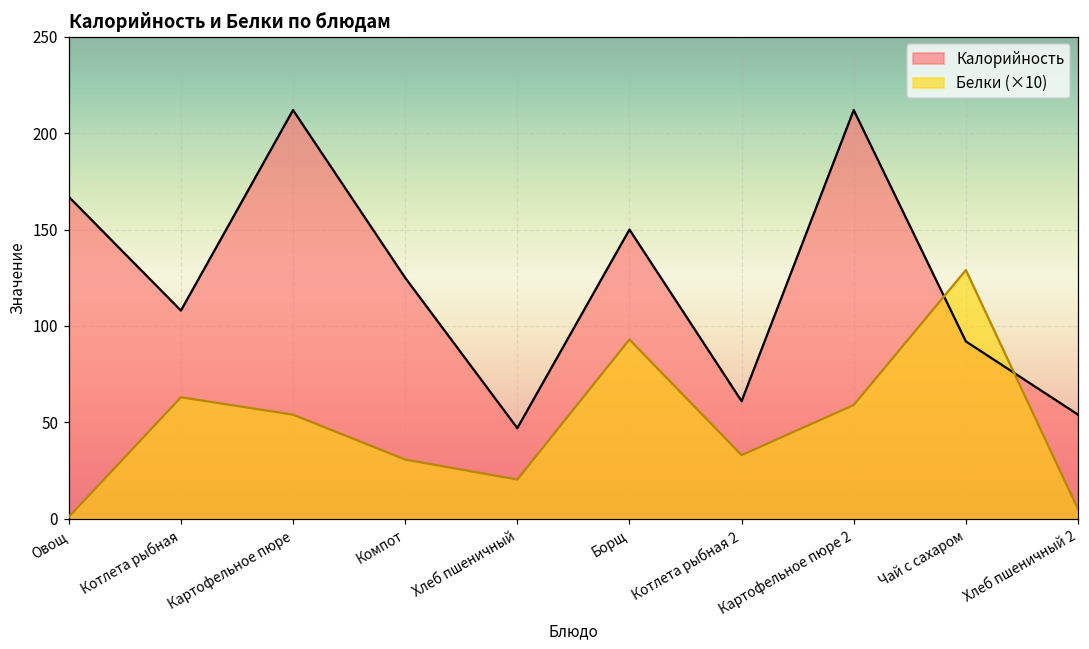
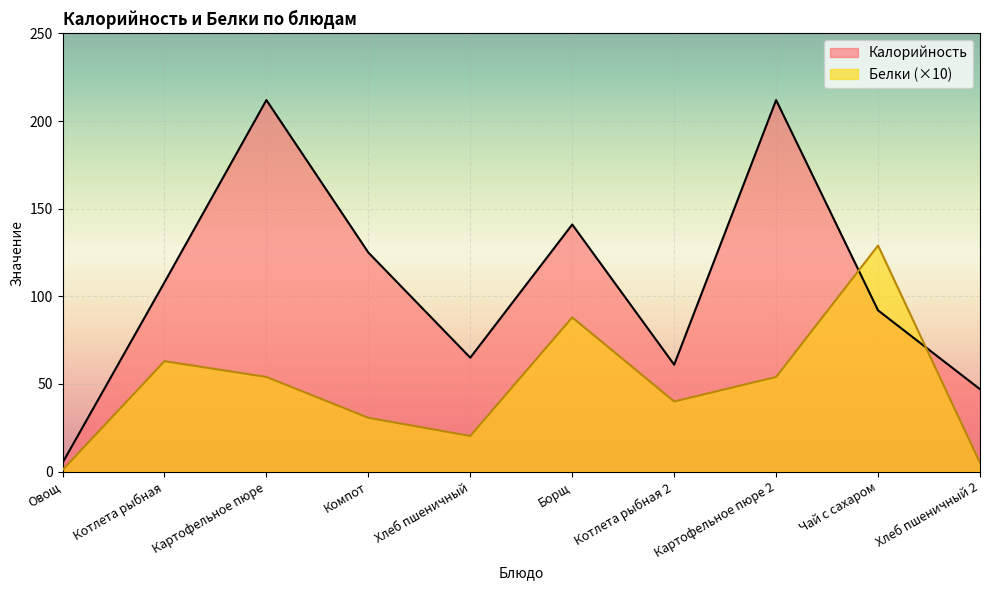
Калорийность, Овощ: 167 -> 5
Калорийность, Хлеб пшеничный: 47 -> 65
Калорийность, Борщ: 150 -> 141
Белки (×10), Борщ: 93 -> 88
Белки (×10), Котлета рыбная 2: 33 -> 40
Белки (×10), Картофельное пюре 2: 59 -> 54
Калорийность, Хлеб пшеничный 2: 54 -> 47
